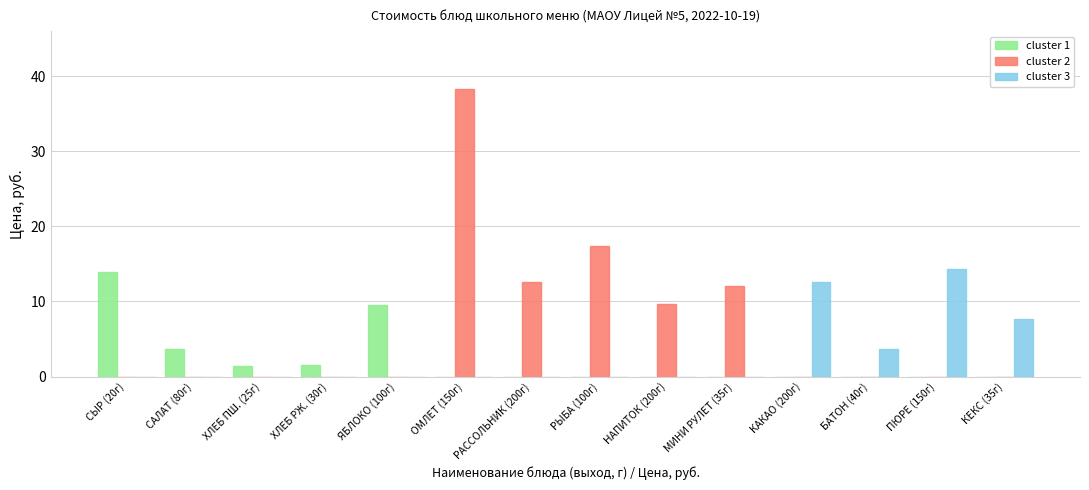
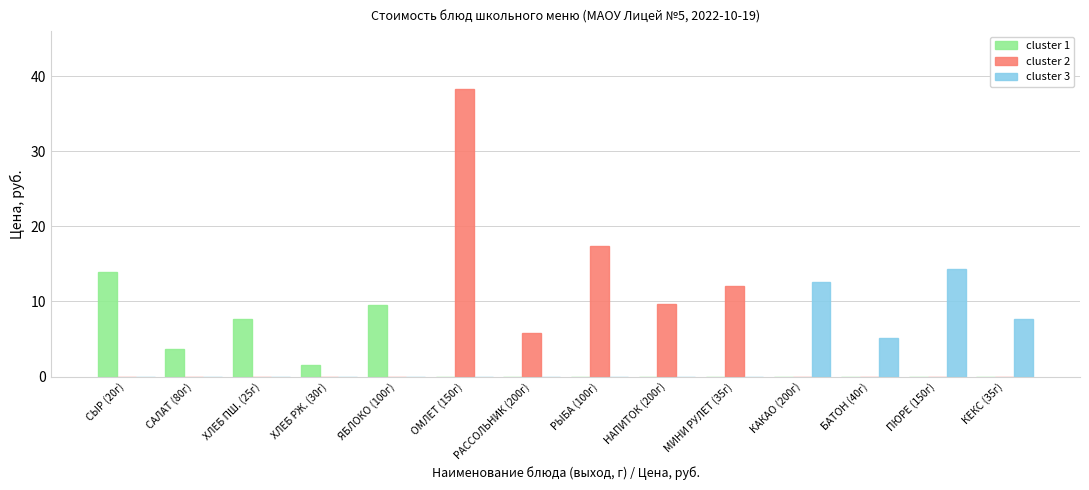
cluster 1, ХЛЕБ ПШ. (25г): 1 -> 8
cluster 2, РАССОЛЬНИК (200г): 13 -> 6
cluster 3, БАТОН (40г): 4 -> 5
